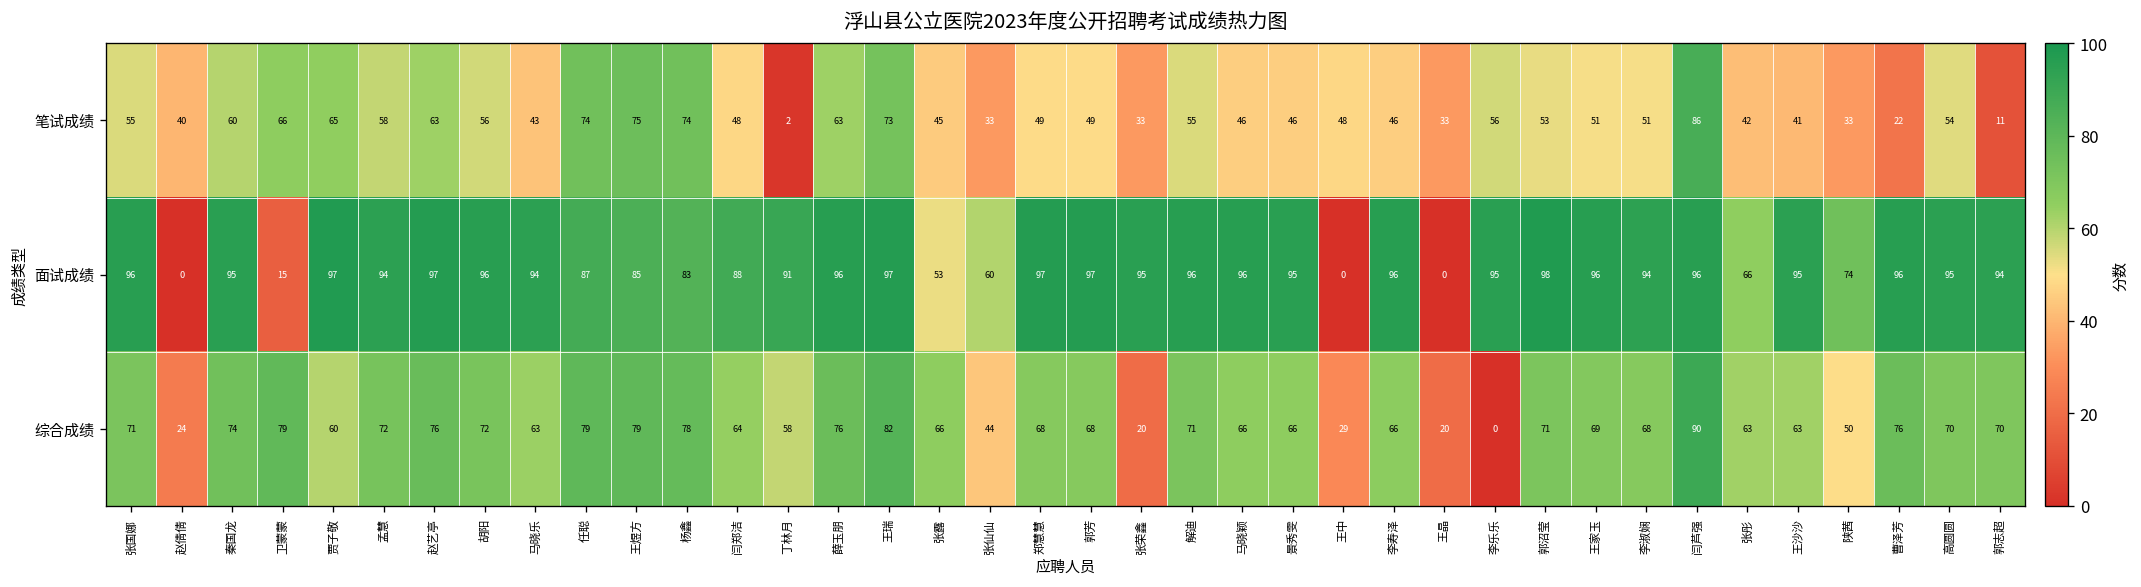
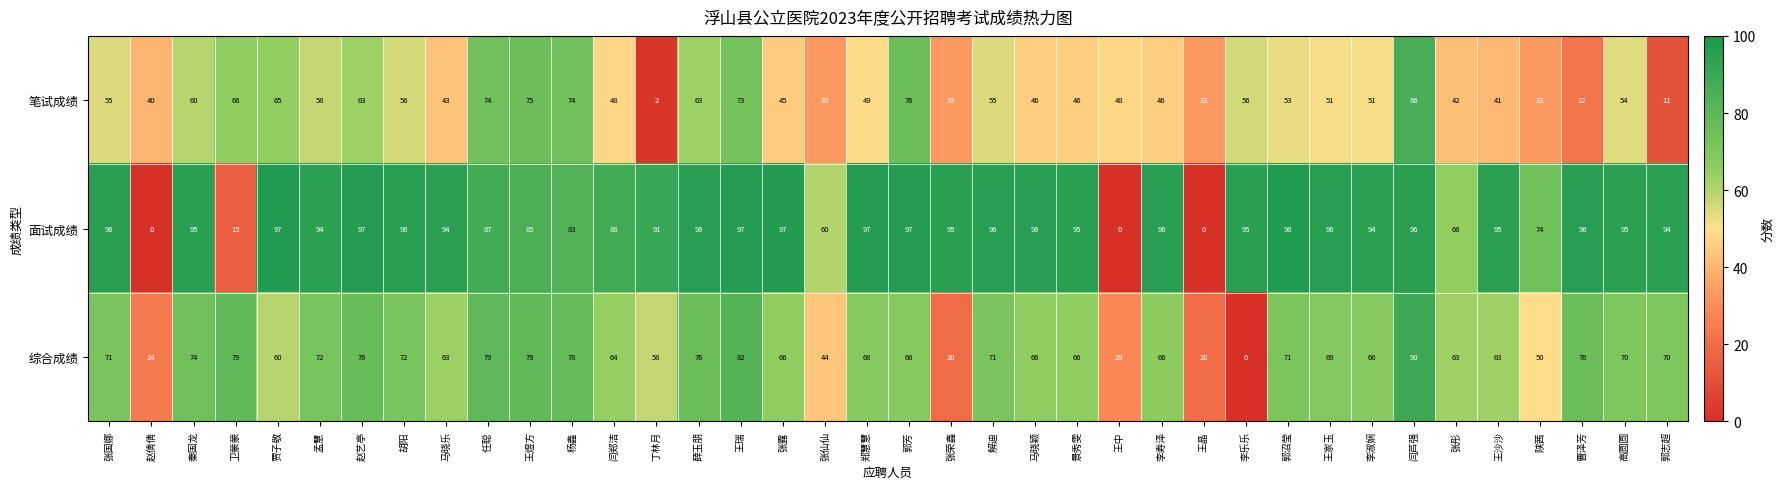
笔试成绩, 郭芳: 49 -> 76
面试成绩, 张露: 53 -> 97
